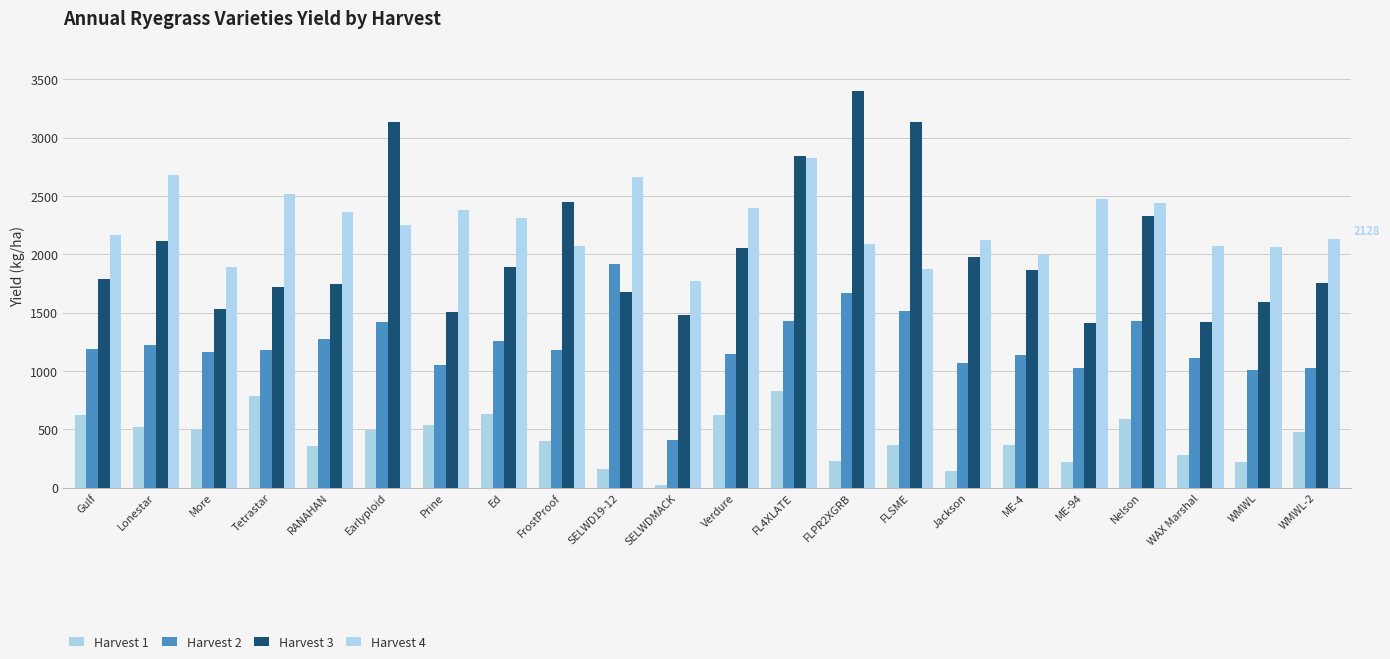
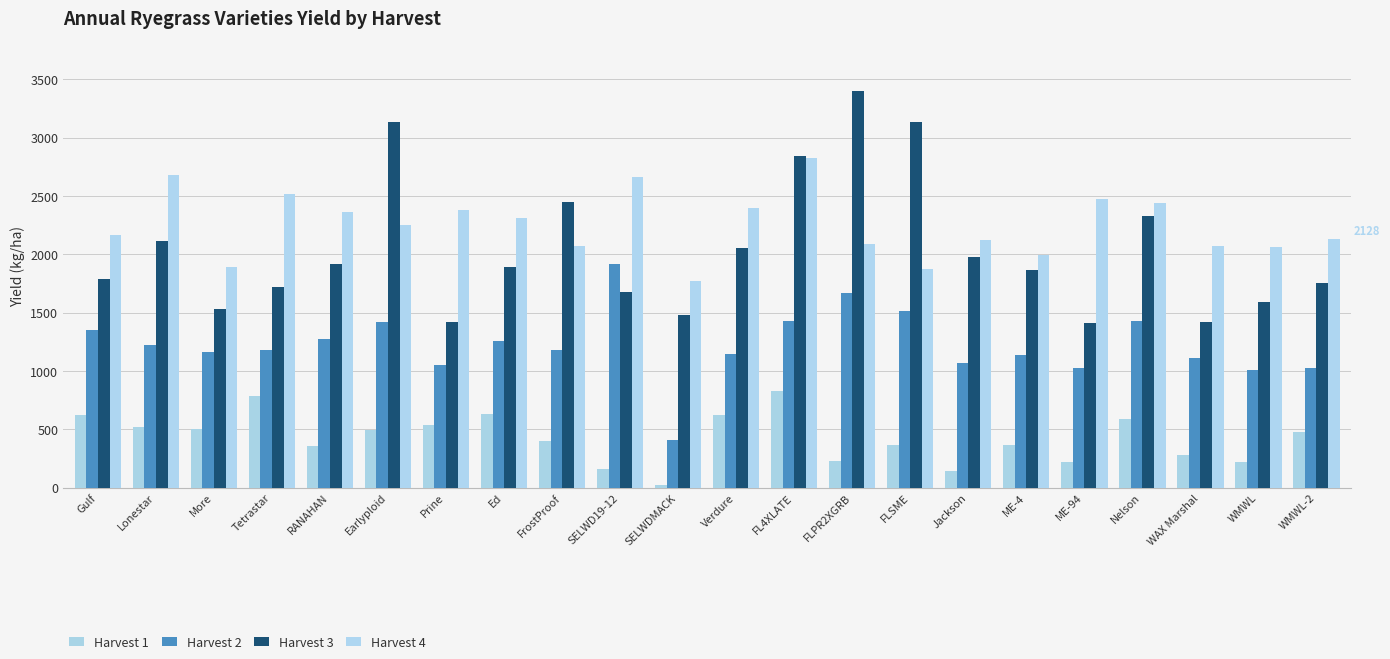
Harvest 2, Gulf: 1190 -> 1350
Harvest 3, RANAHAN: 1750 -> 1920
Harvest 3, Prine: 1510 -> 1420
